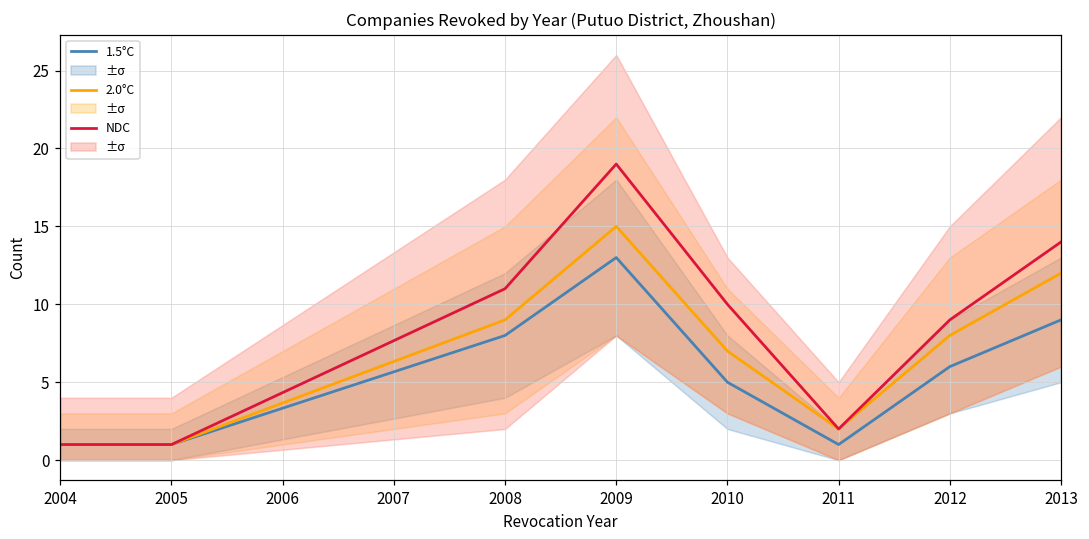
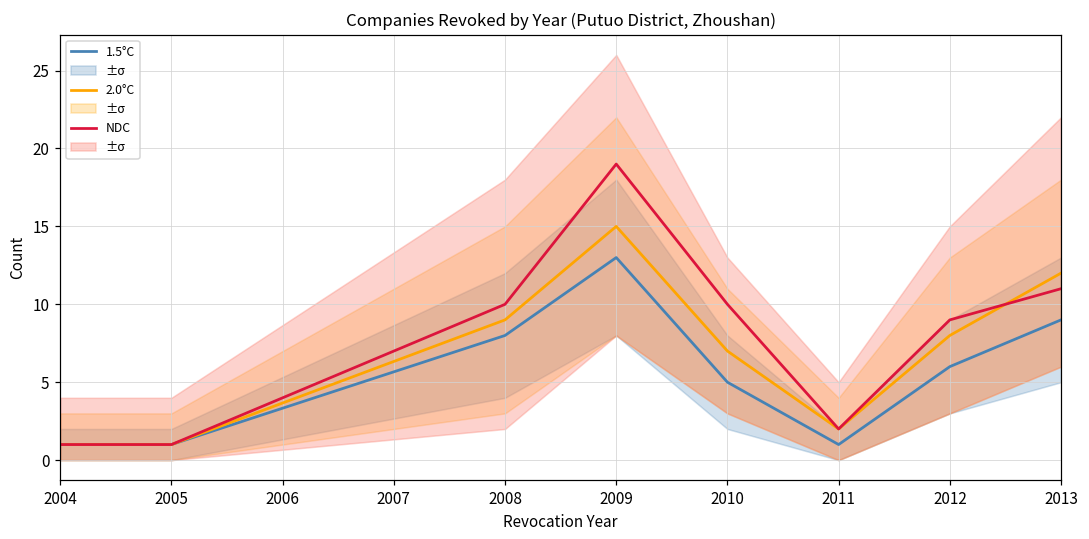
NDC, 2008: 11 -> 10
NDC, 2013: 14 -> 11
